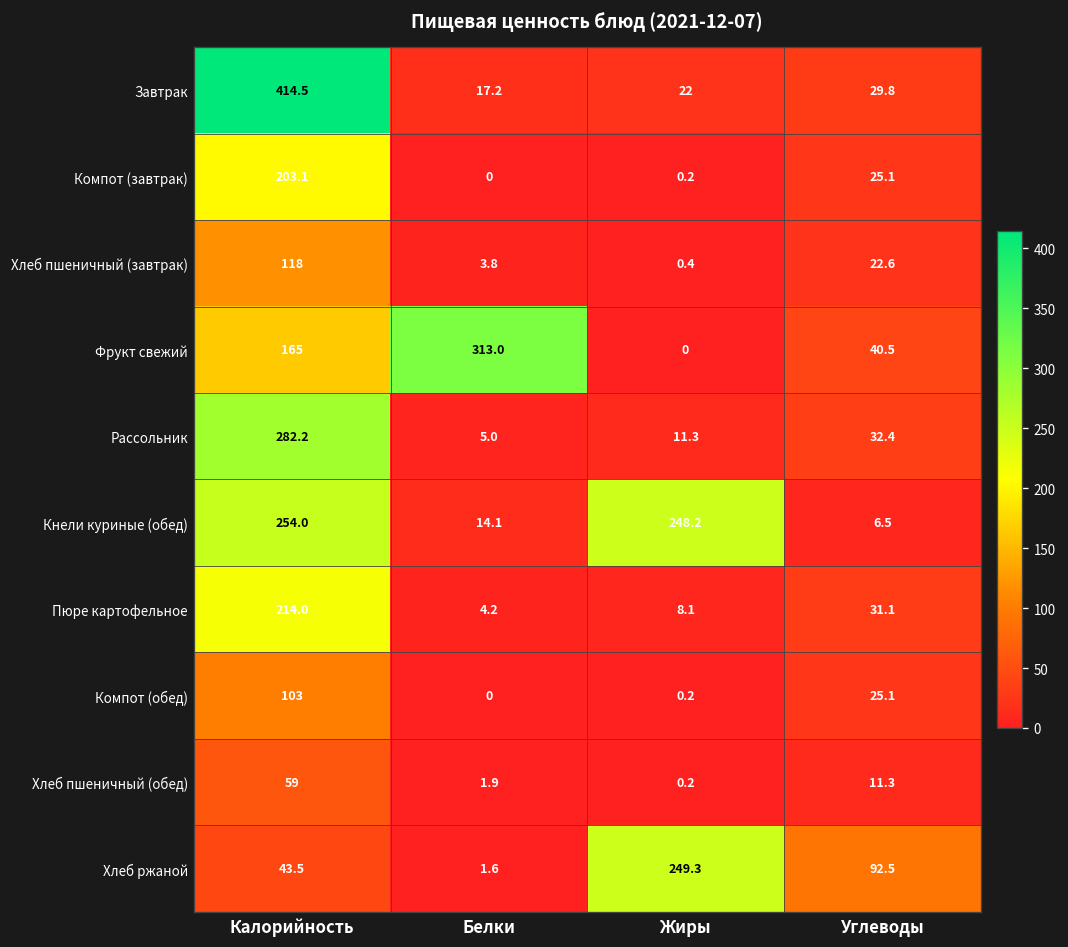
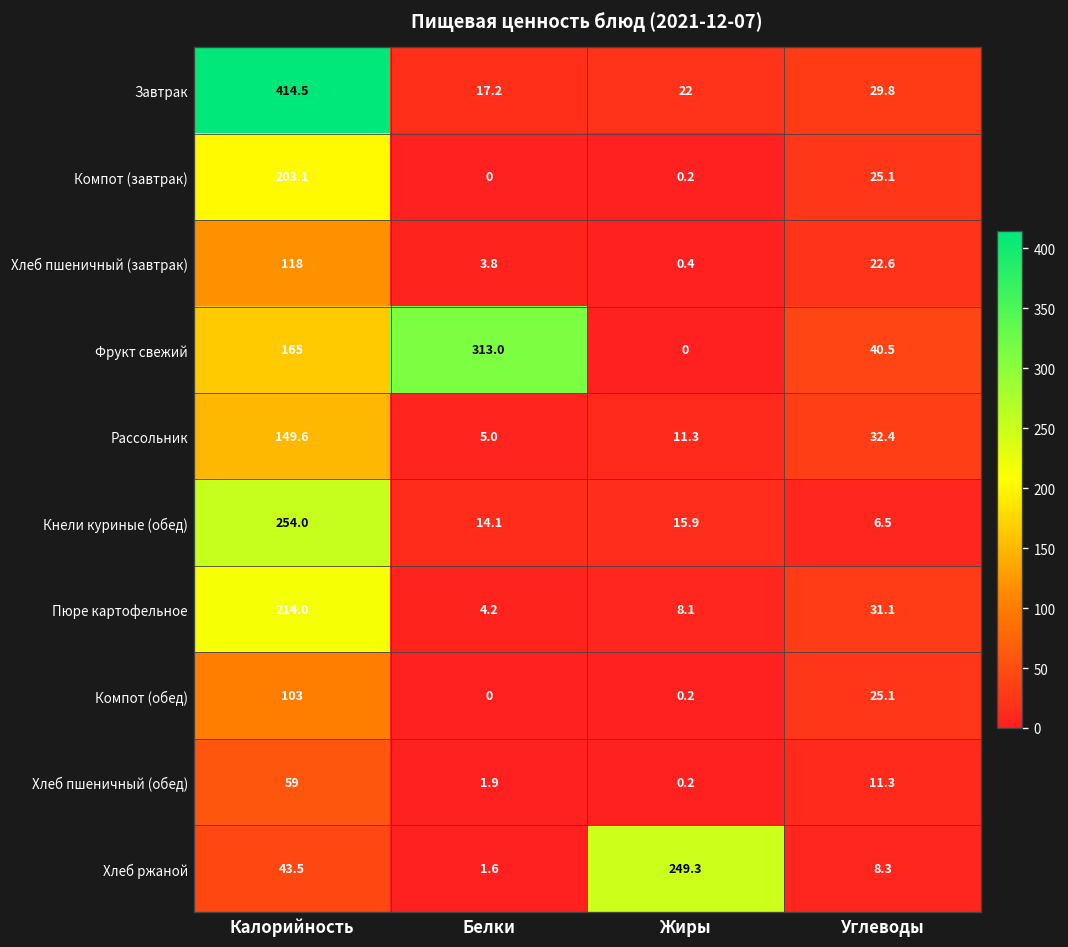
Рассольник, Калорийность: 282.2 -> 149.6
Кнели куриные (обед), Жиры: 248.2 -> 15.9
Хлеб ржаной, Углеводы: 92.5 -> 8.3
